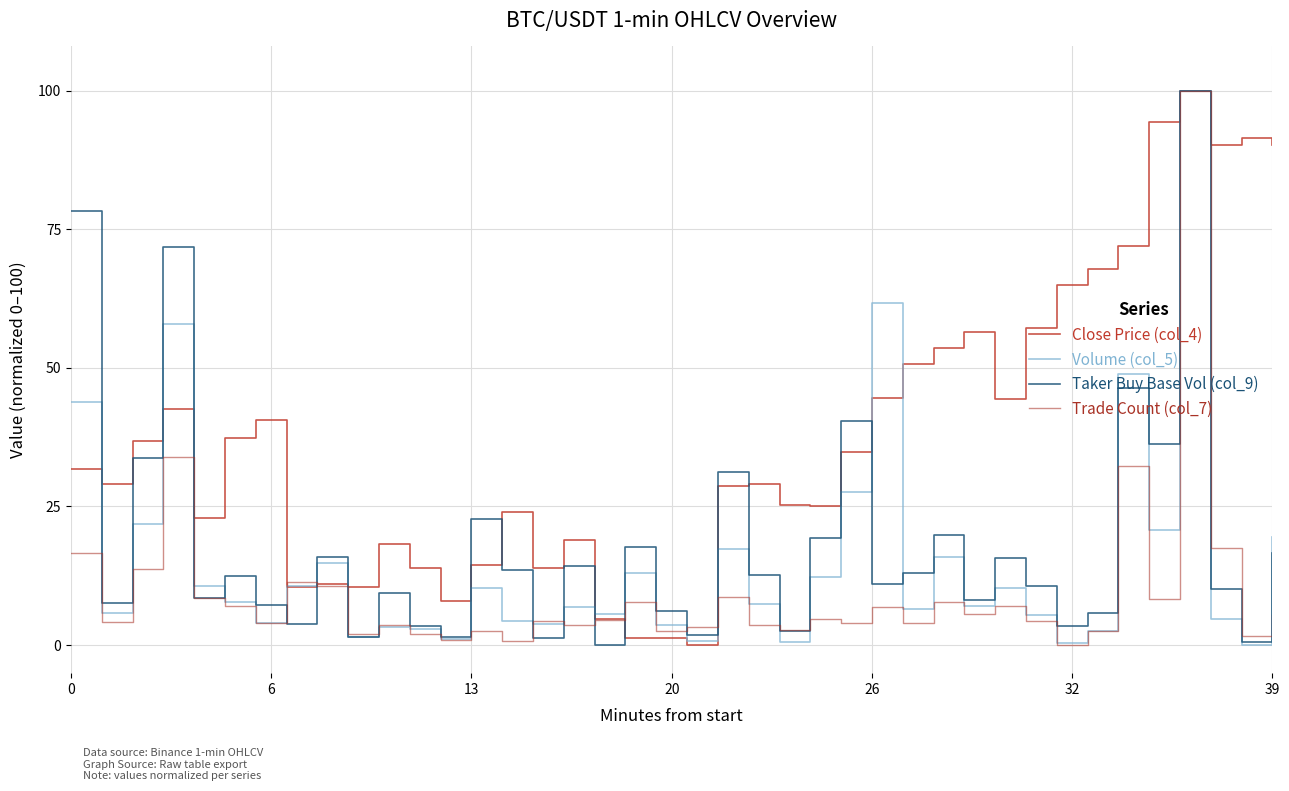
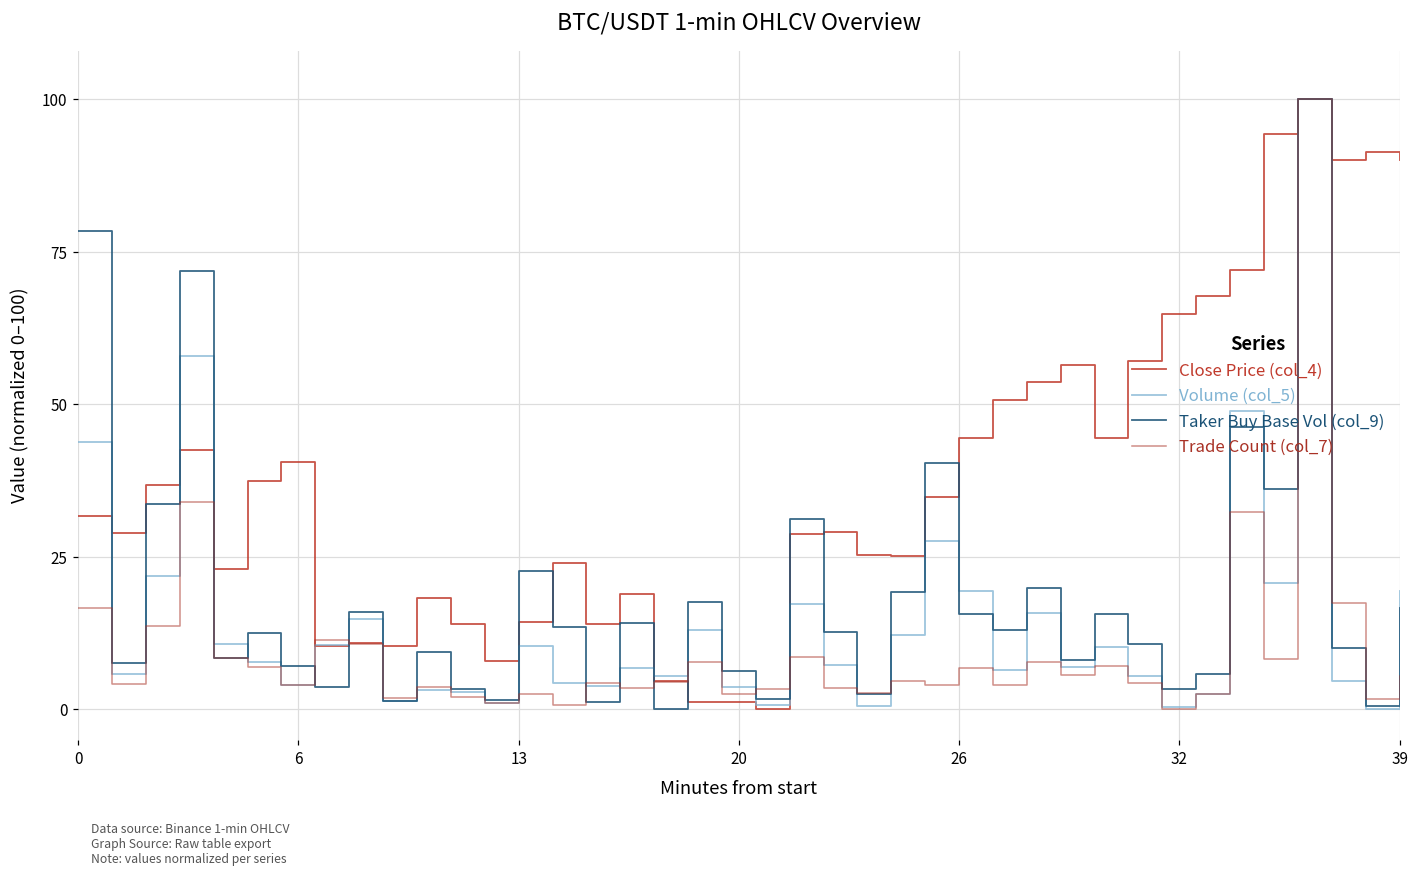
Volume (col_5), 26: 62 -> 19
Taker Buy Base Vol (col_9), 26: 11 -> 16
